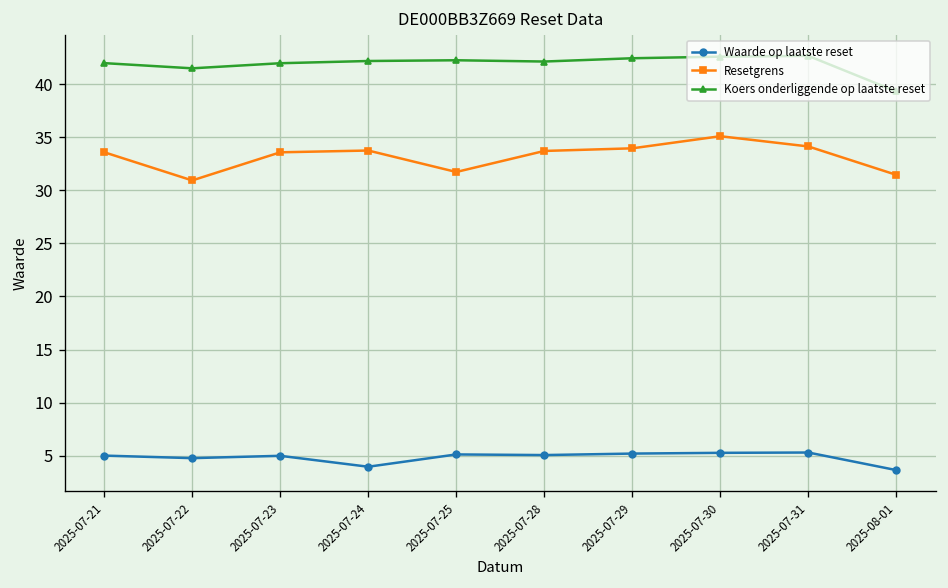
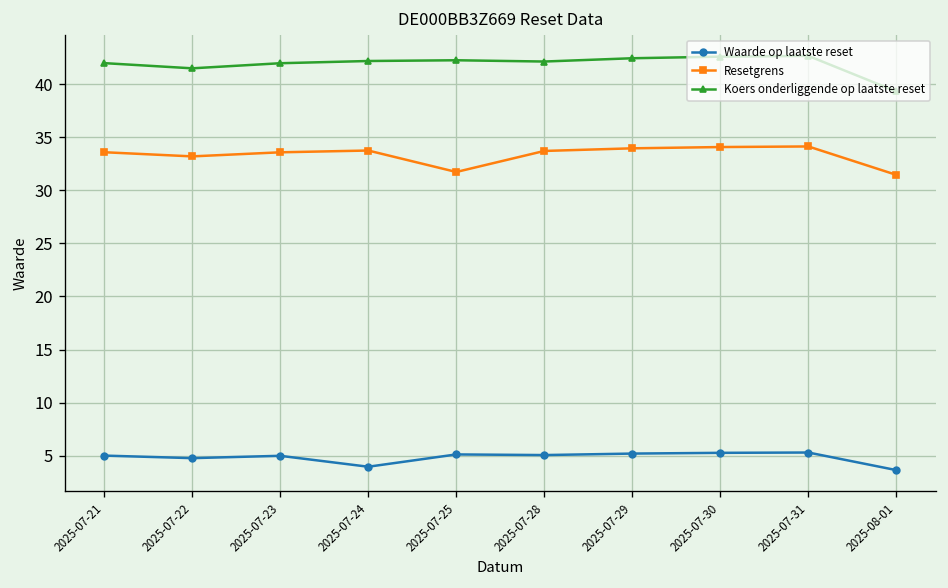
Resetgrens, 2025-07-22: 31 -> 33
Resetgrens, 2025-07-30: 35 -> 34
